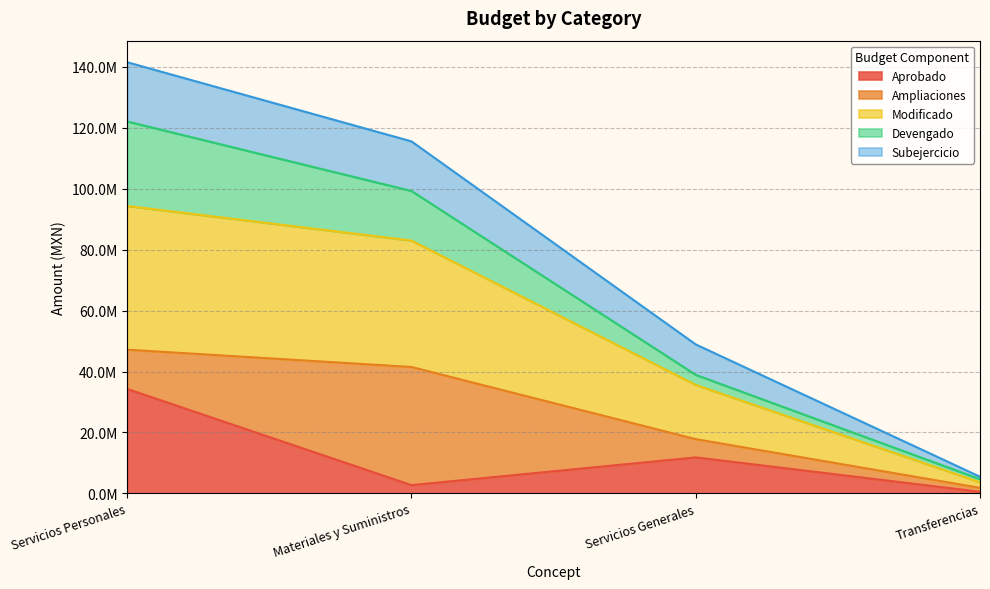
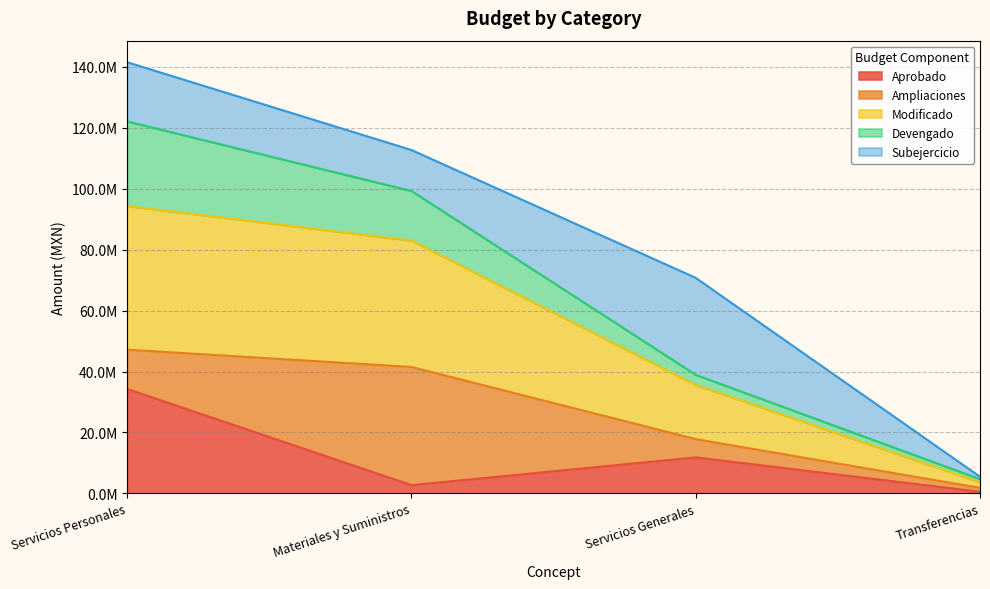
Subejercicio, Materiales y Suministros: 16000000 -> 13000000
Subejercicio, Servicios Generales: 10000000 -> 32000000
